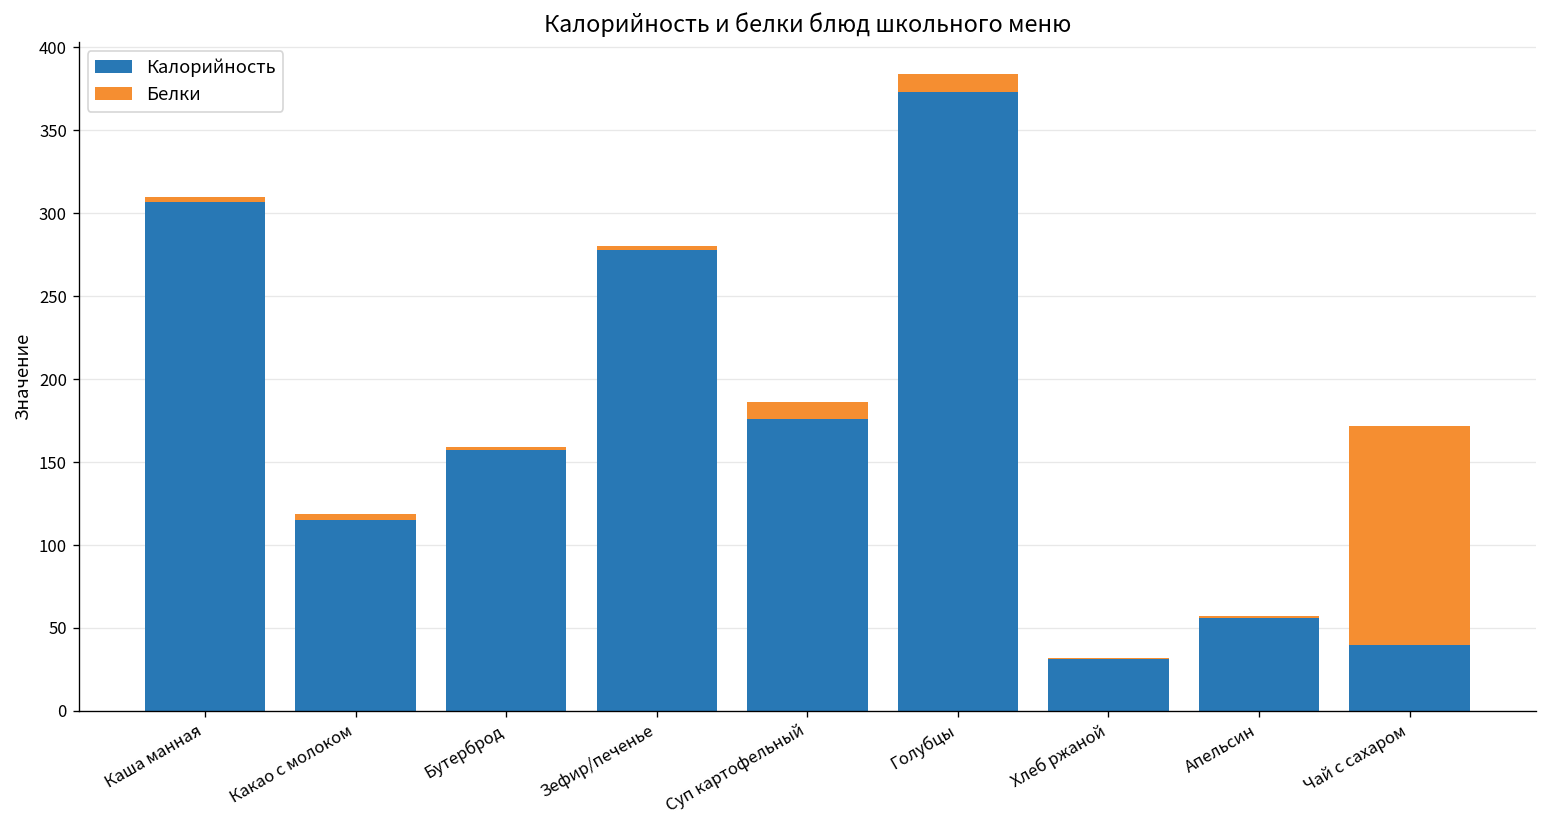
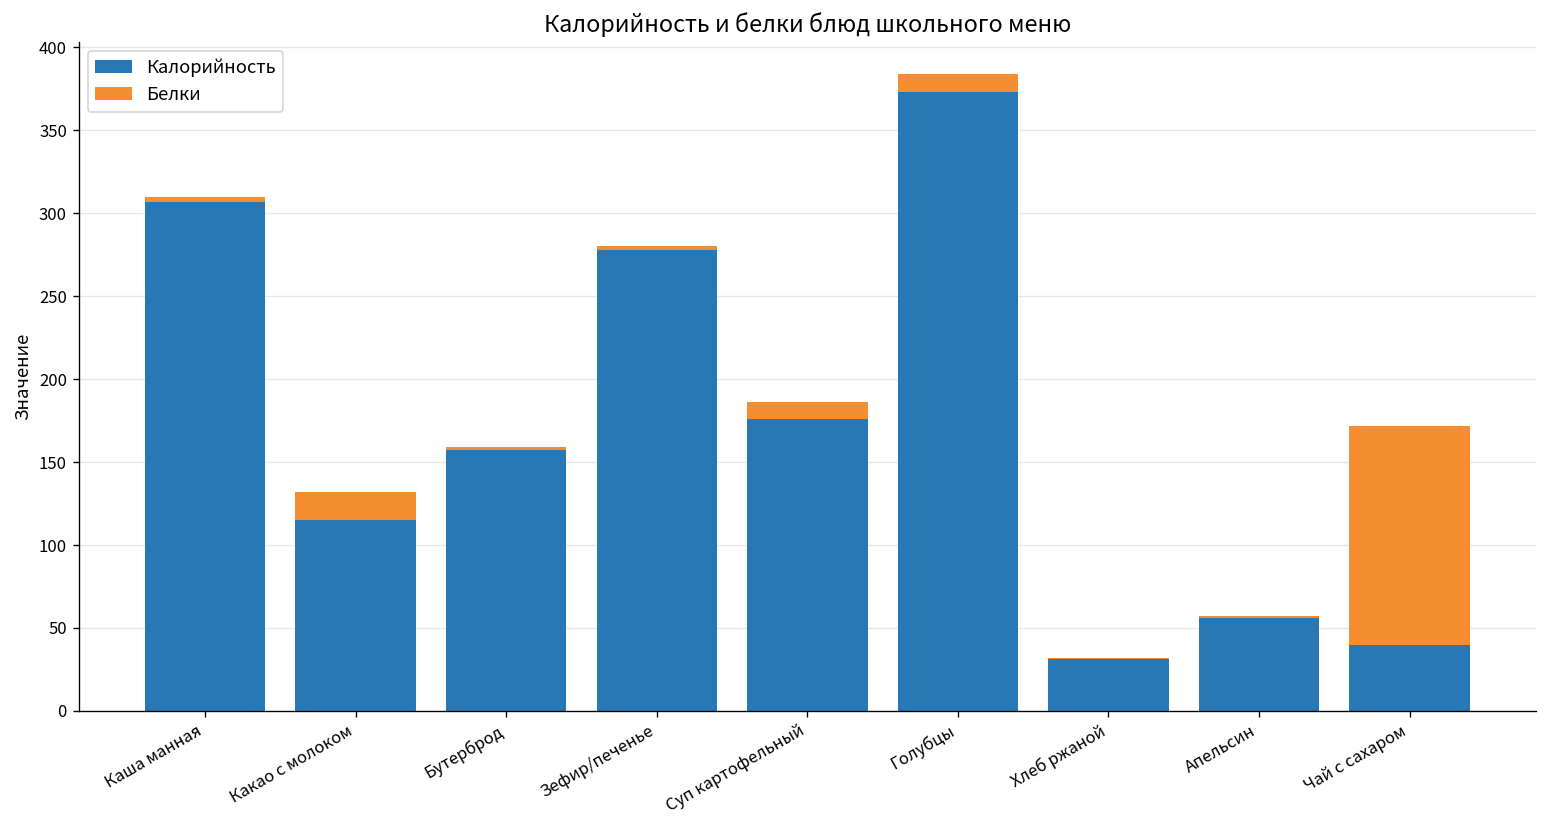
Белки, Какао с молоком: 4 -> 17
